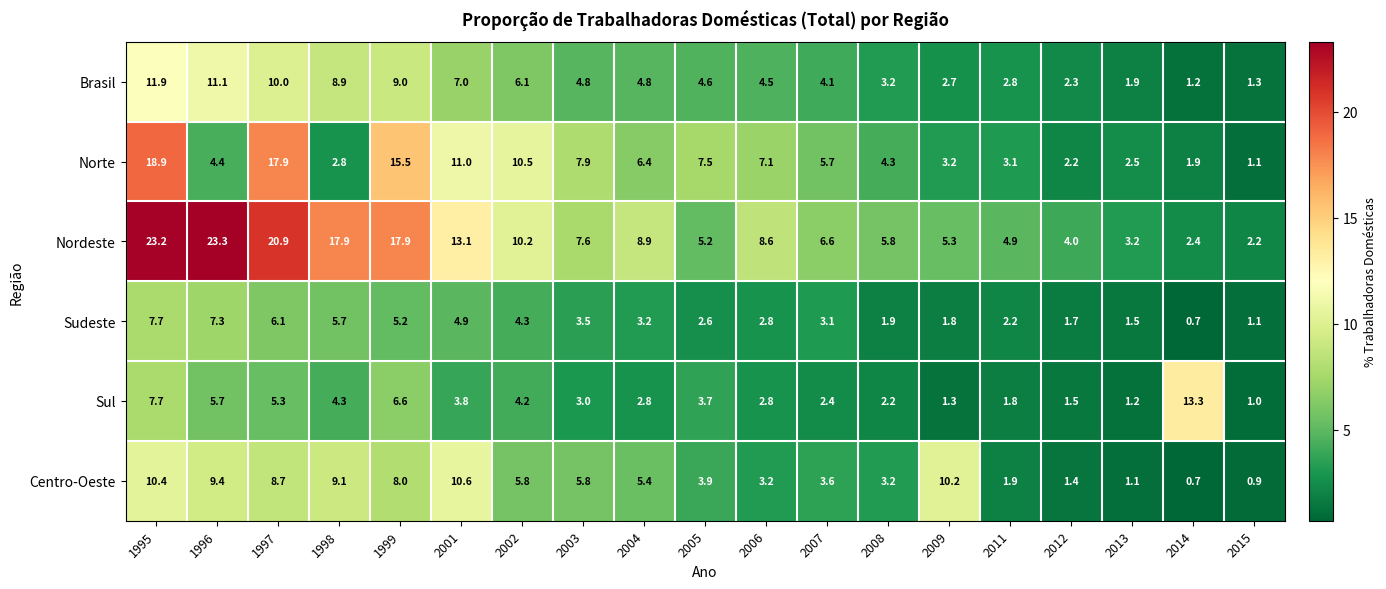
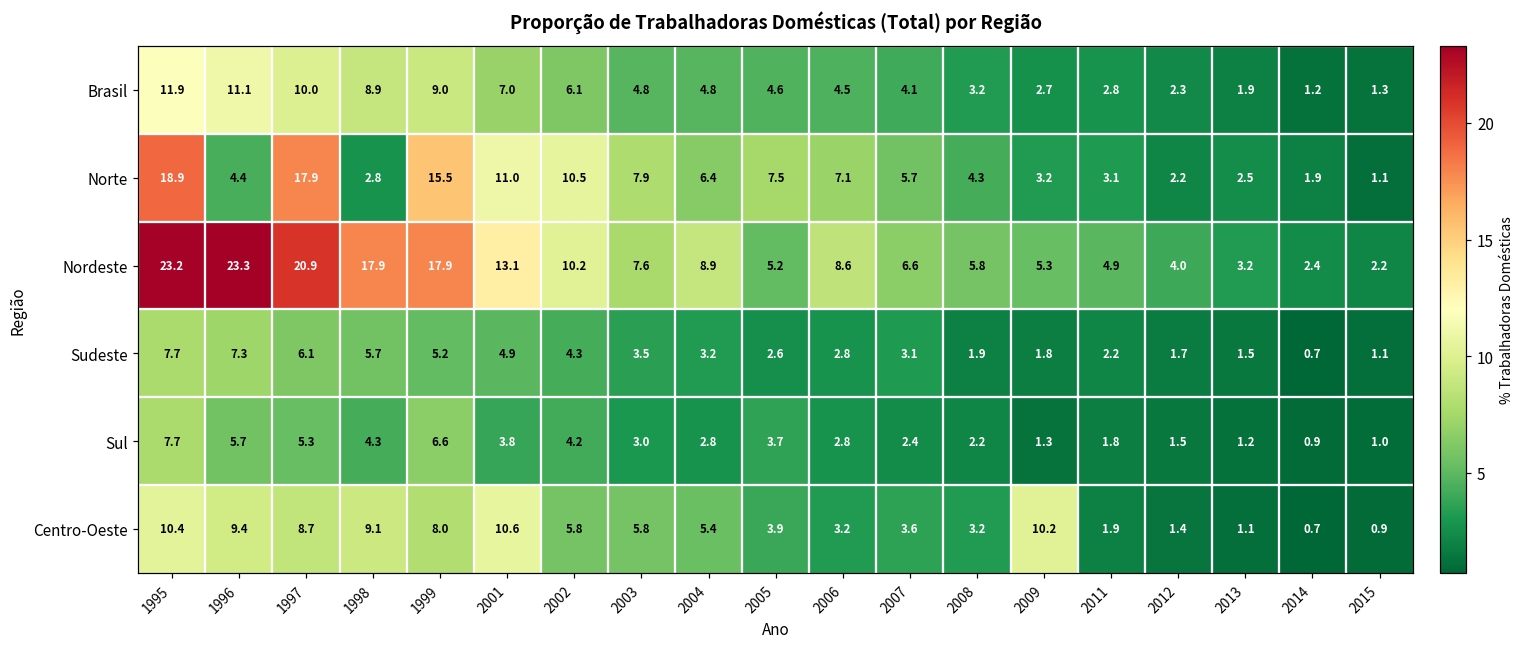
Sul, 2014: 13.3 -> 0.9
